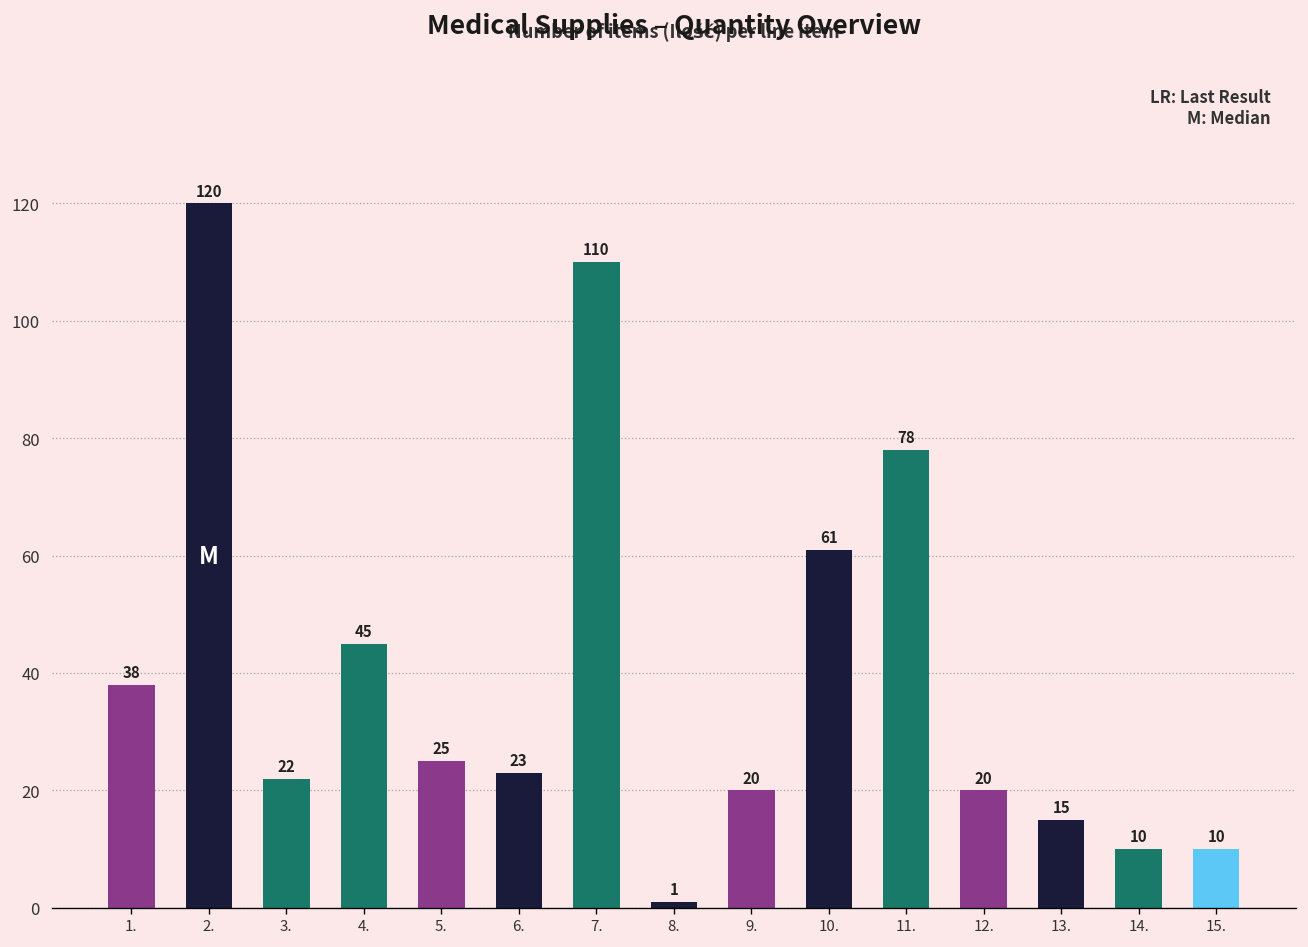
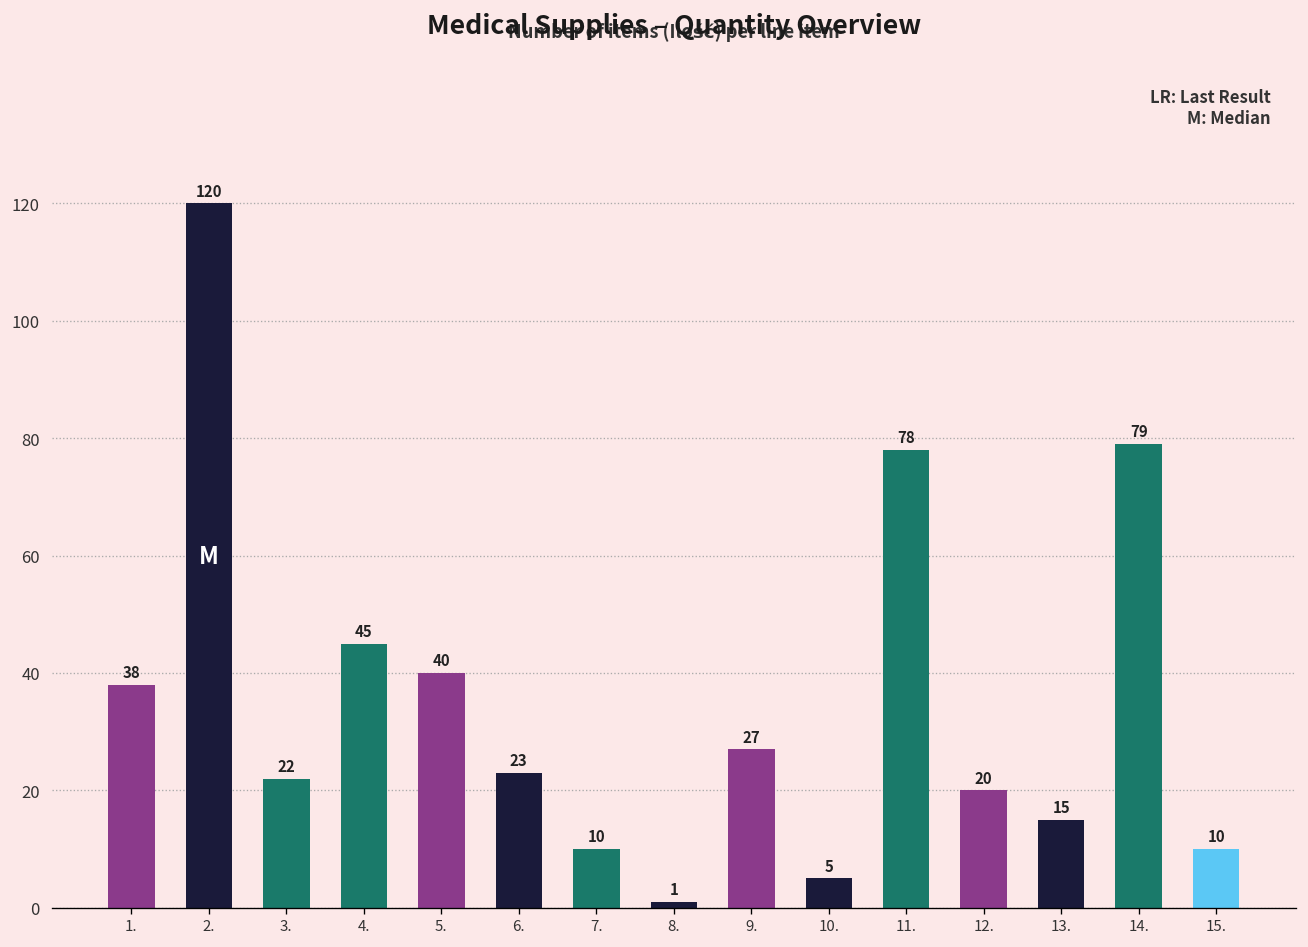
5.: 25 -> 40
7.: 110 -> 10
9.: 20 -> 27
10.: 61 -> 5
14.: 10 -> 79
